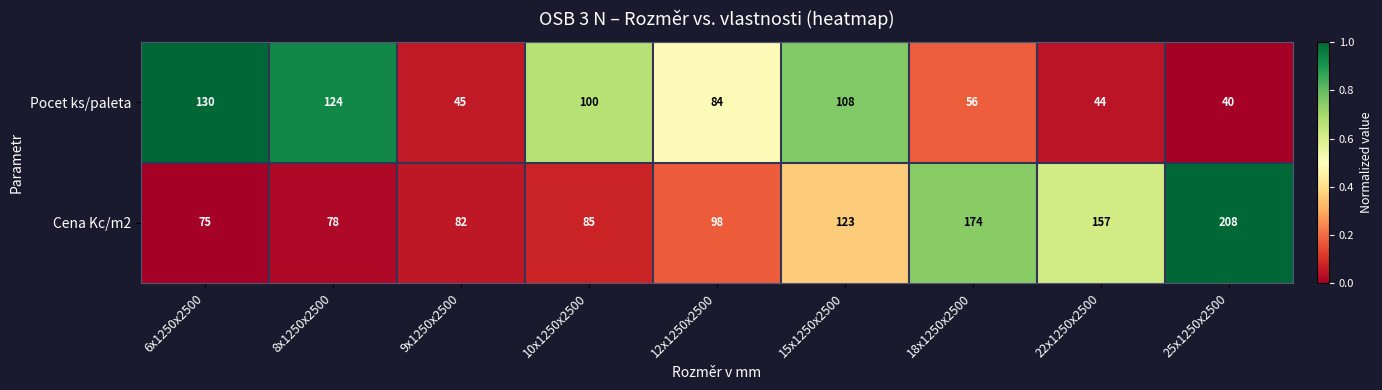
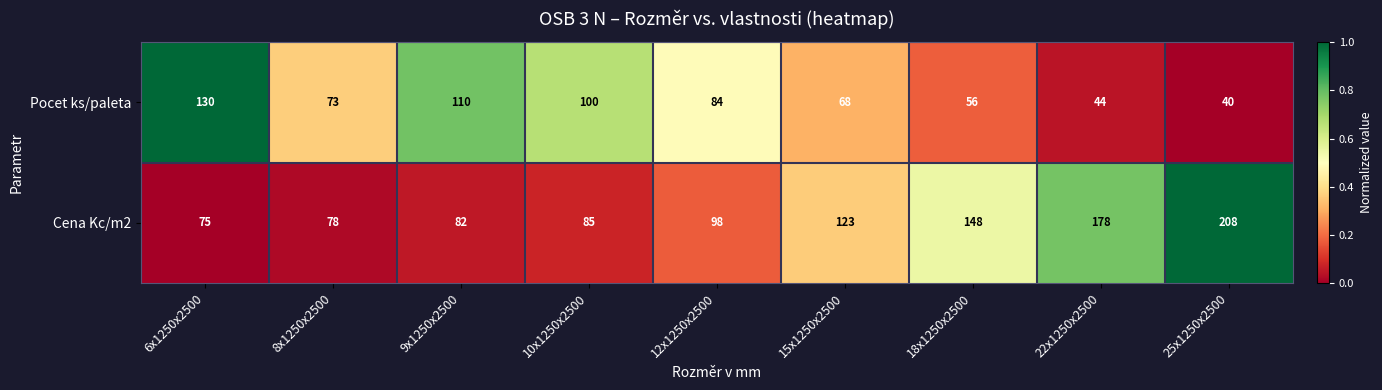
Pocet ks/paleta, 8x1250x2500: 124 -> 73
Pocet ks/paleta, 9x1250x2500: 45 -> 110
Pocet ks/paleta, 15x1250x2500: 108 -> 68
Cena Kc/m2, 18x1250x2500: 174 -> 148
Cena Kc/m2, 22x1250x2500: 157 -> 178
